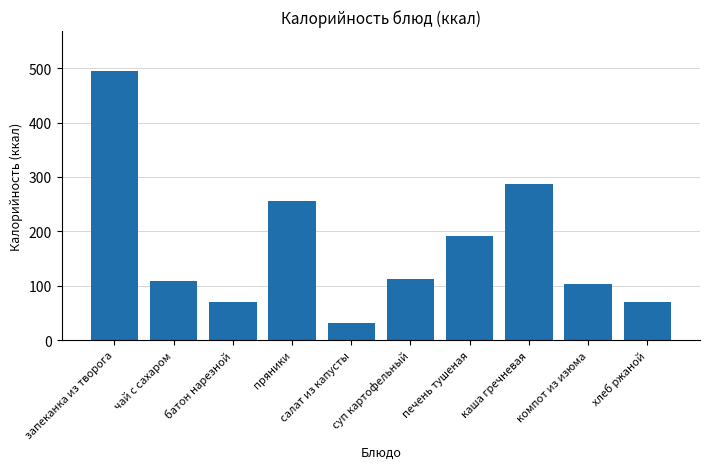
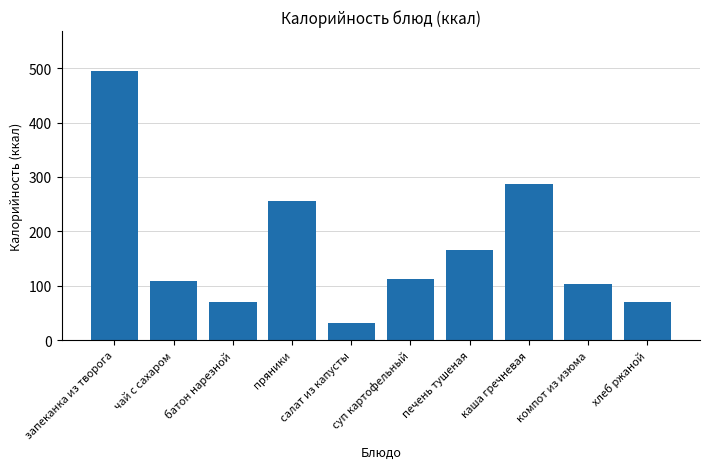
печень тушеная: 190 -> 170
